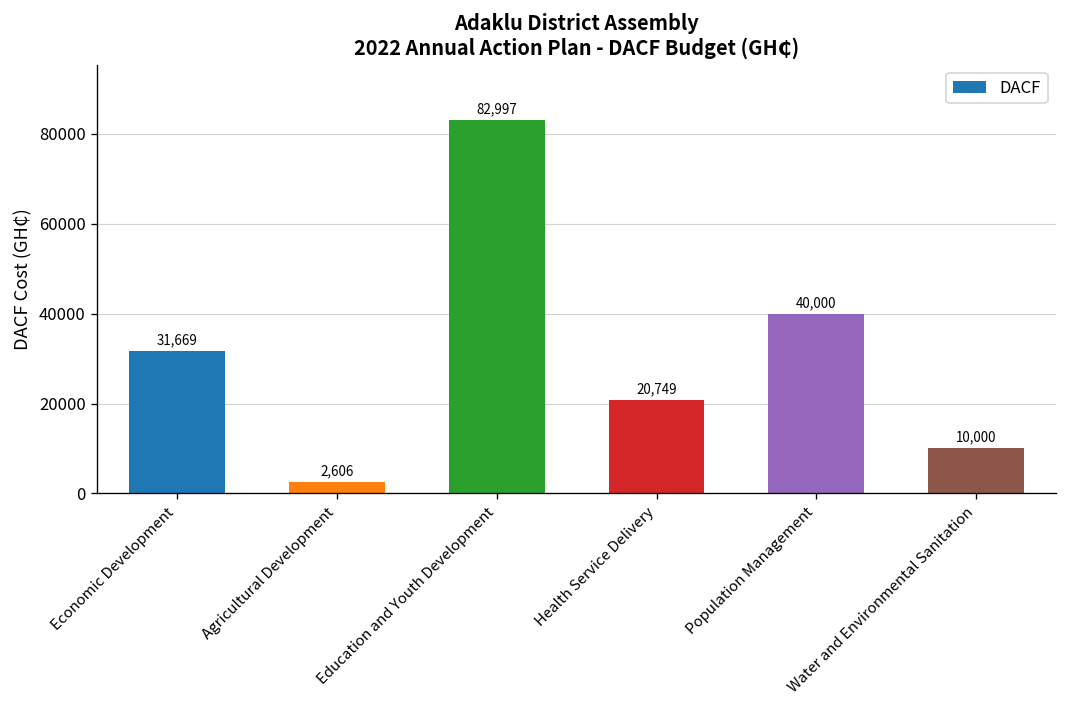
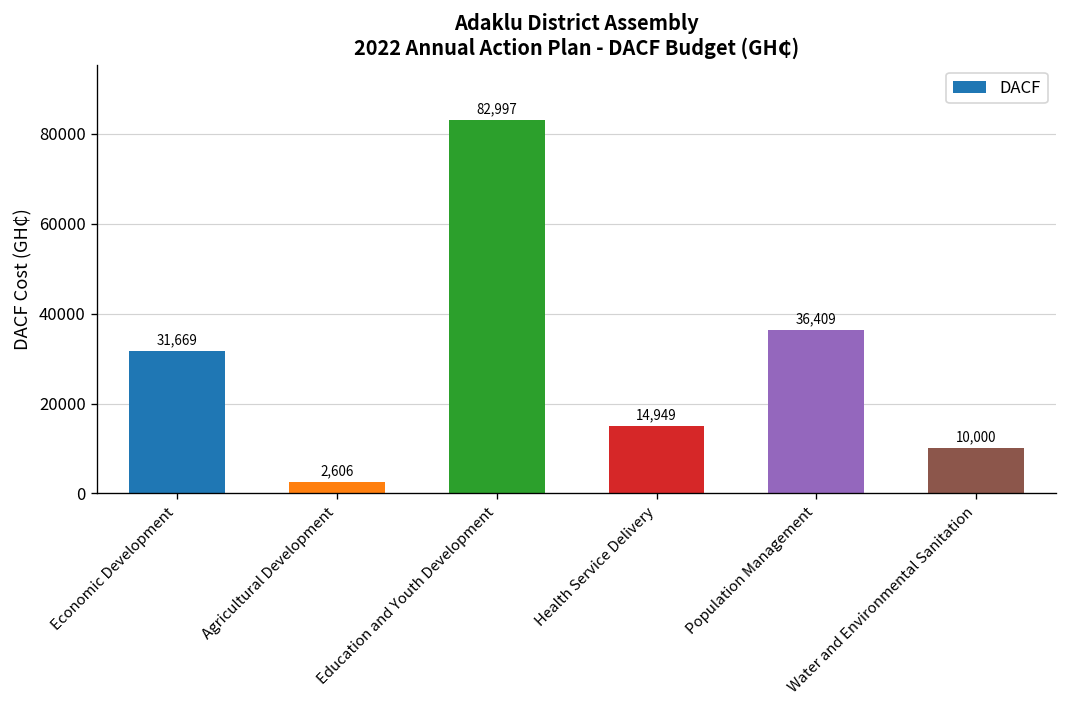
Health Service Delivery: 20,749 -> 14,949
Population Management: 40,000 -> 36,409
